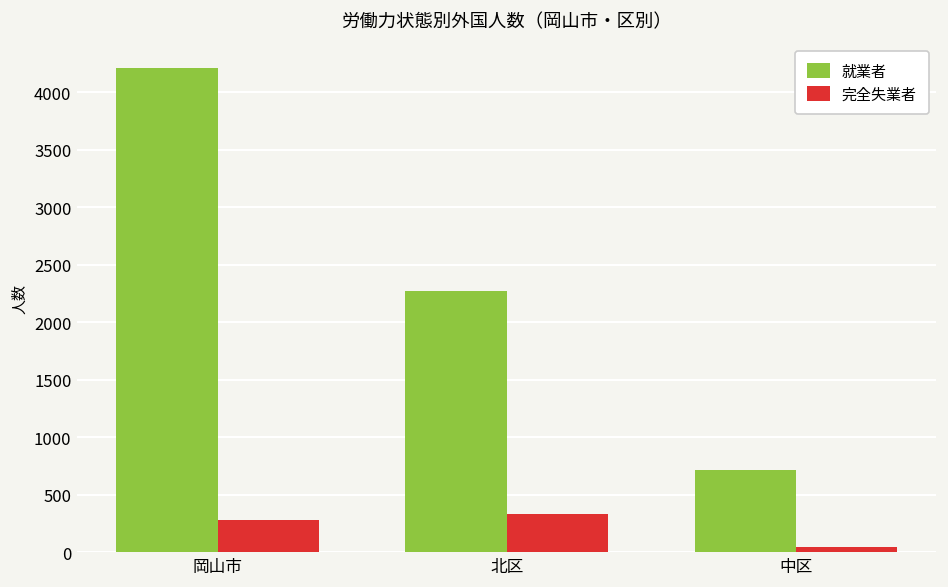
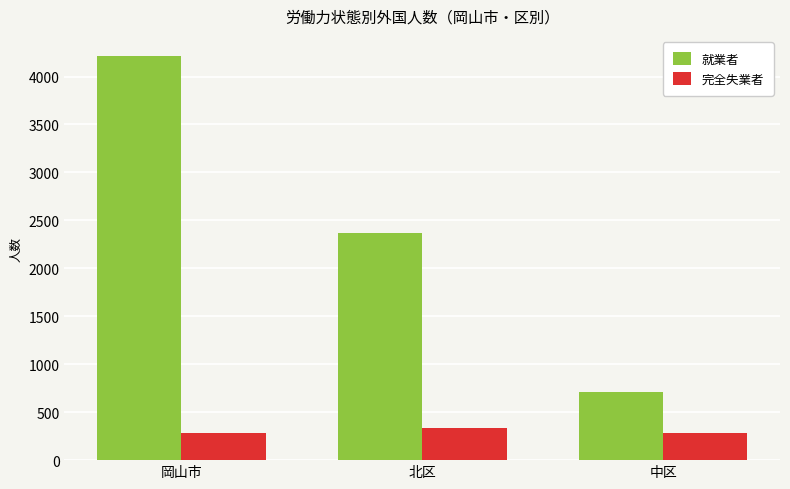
就業者, 北区: 2300 -> 2400
完全失業者, 中区: 0 -> 300
